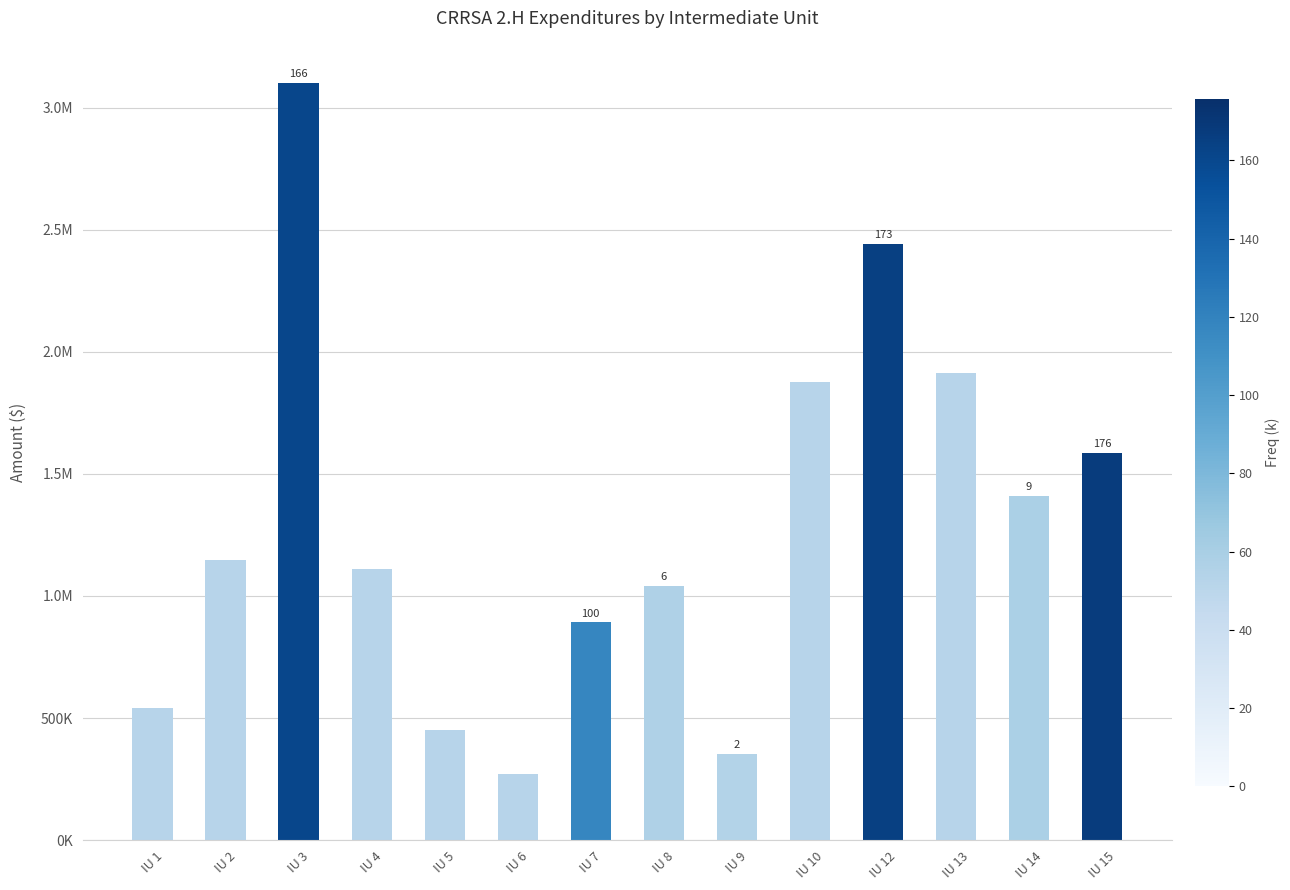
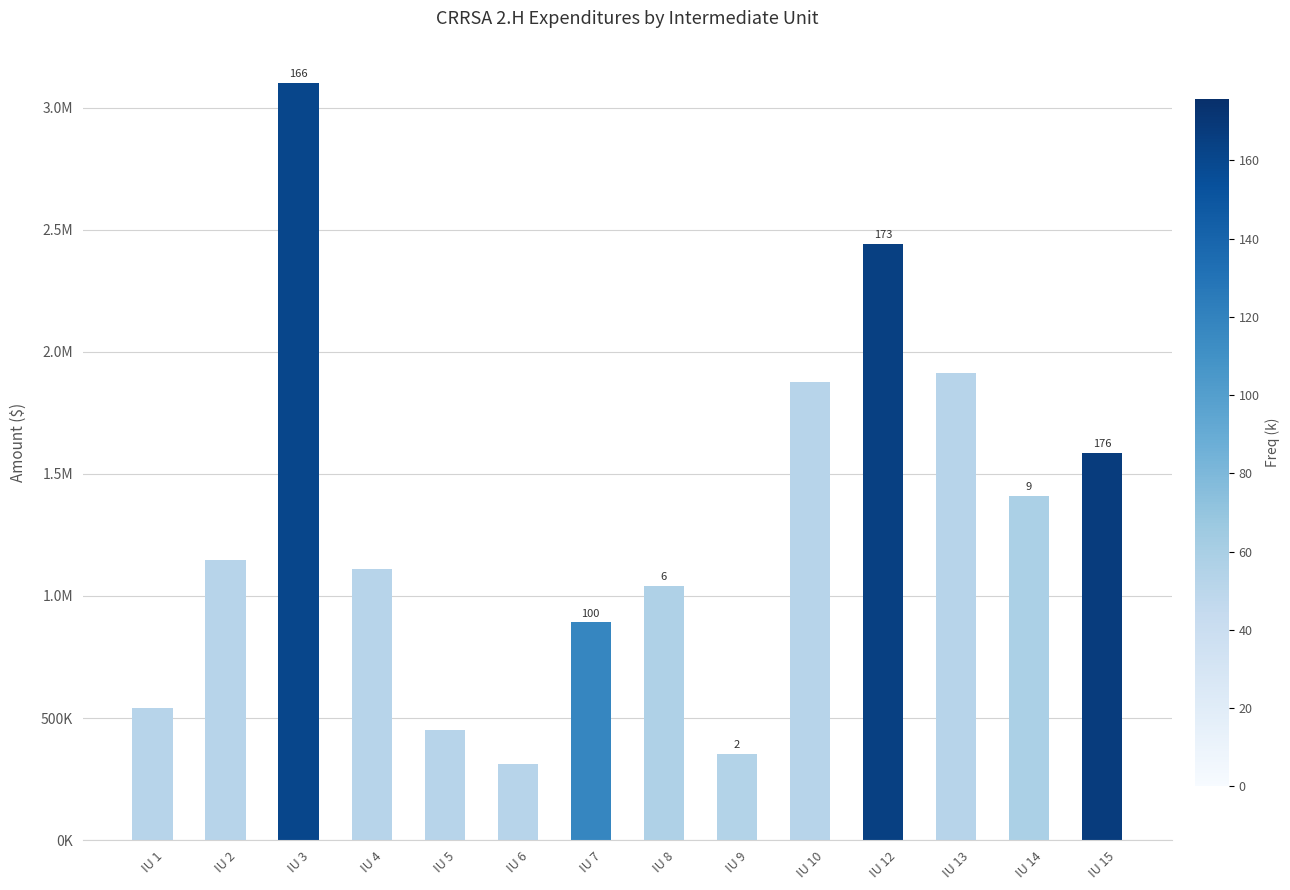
IU 6: 270000 -> 310000
